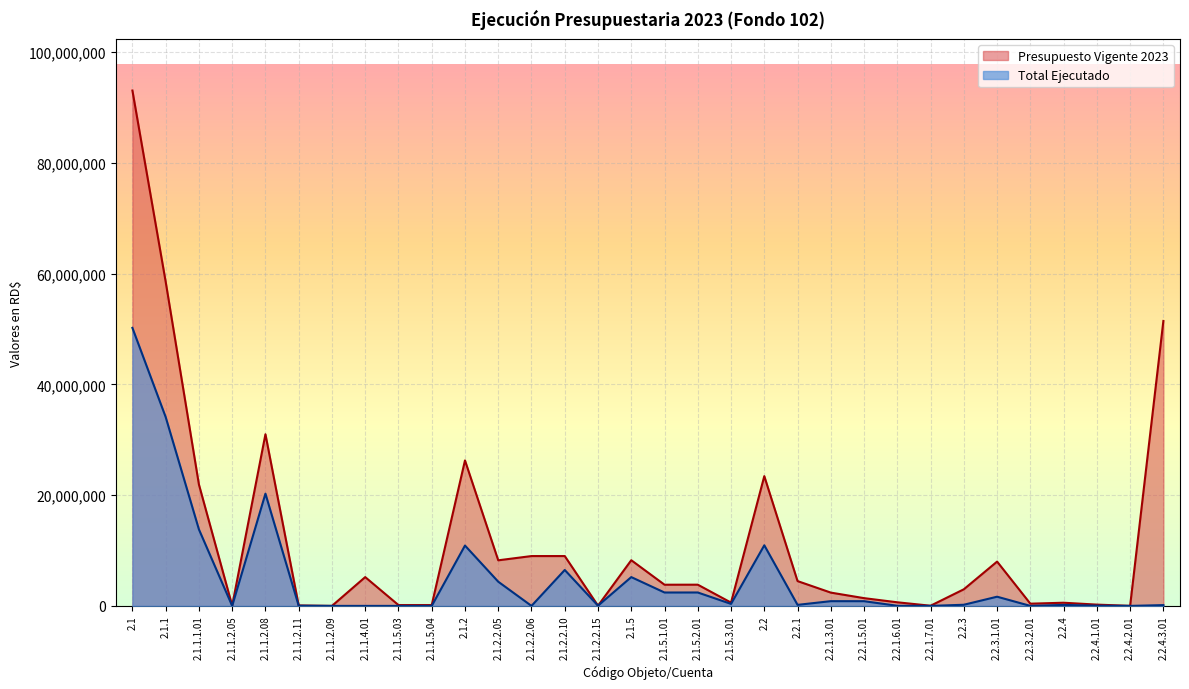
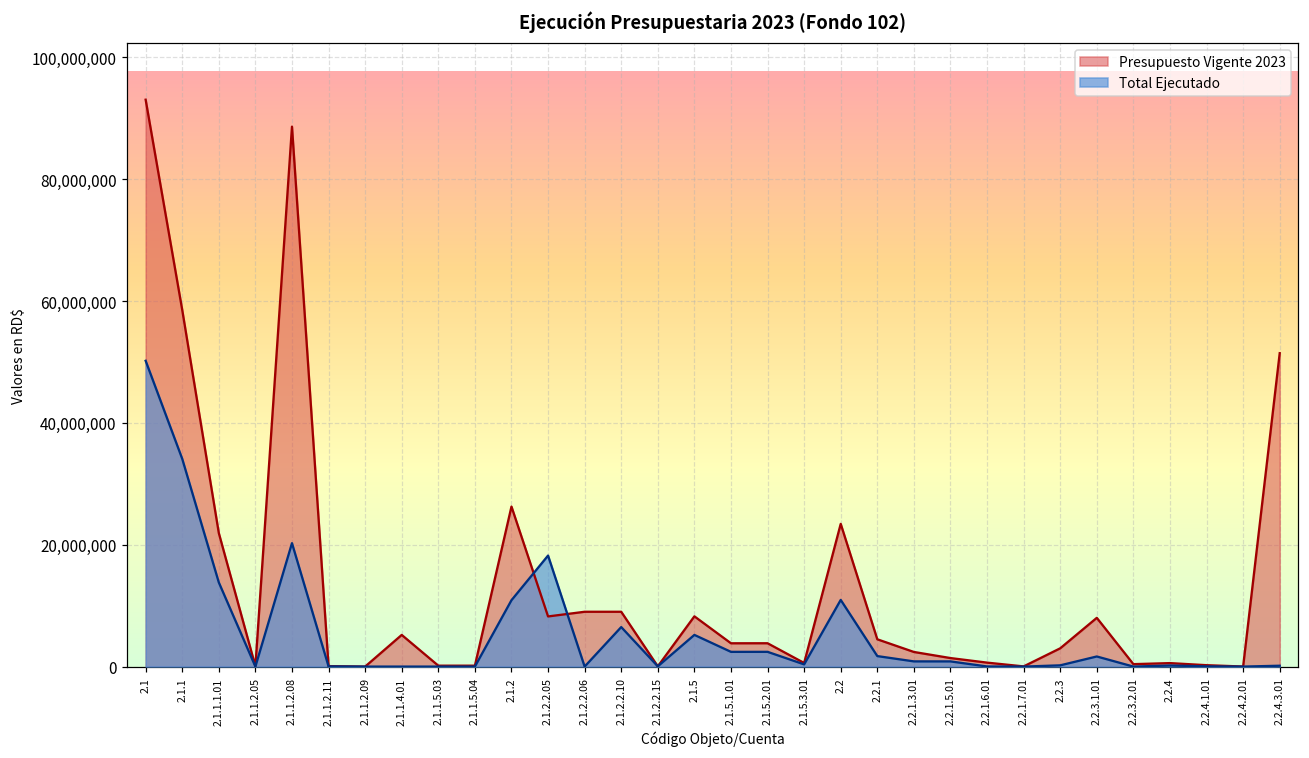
Presupuesto Vigente 2023, 2.1.1.2.08: 31,000,000 -> 89,000,000
Total Ejecutado, 2.1.2.2.05: 4,000,000 -> 18,000,000
Total Ejecutado, 2.2.1: 0 -> 2,000,000
